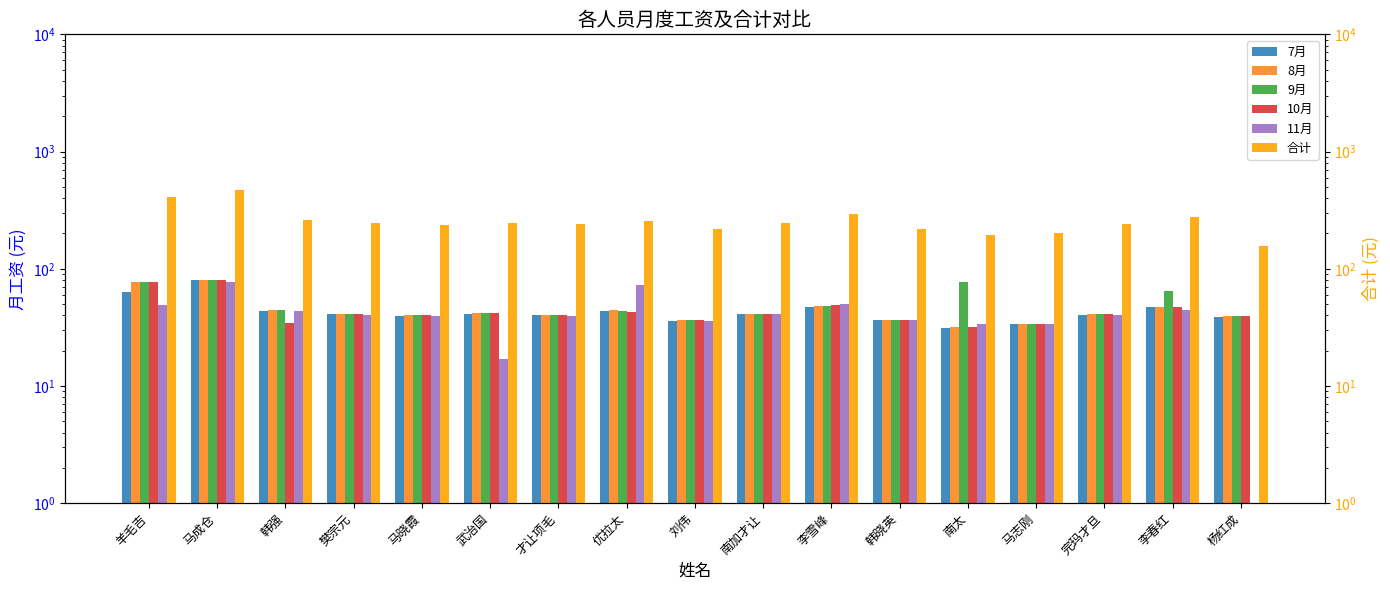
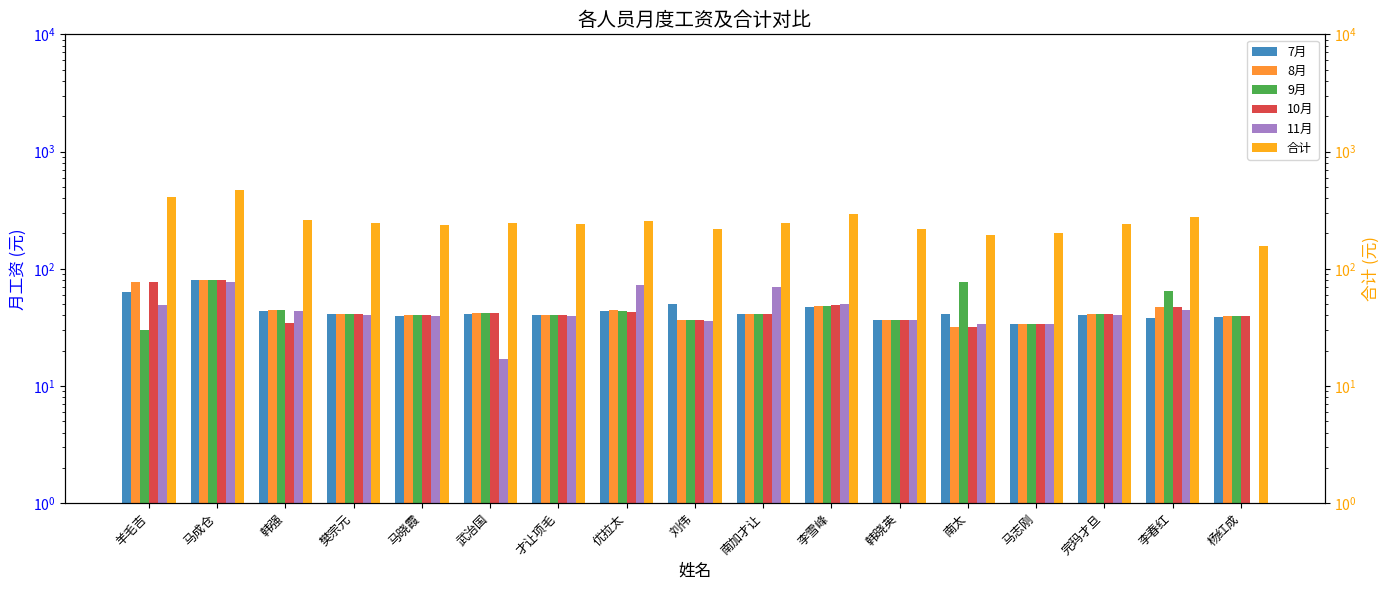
9月, 羊毛吉: 80 -> 30
7月, 刘伟: 36 -> 50
11月, 南加才让: 41 -> 70
7月, 南太: 31 -> 41
7月, 李春红: 47 -> 38
